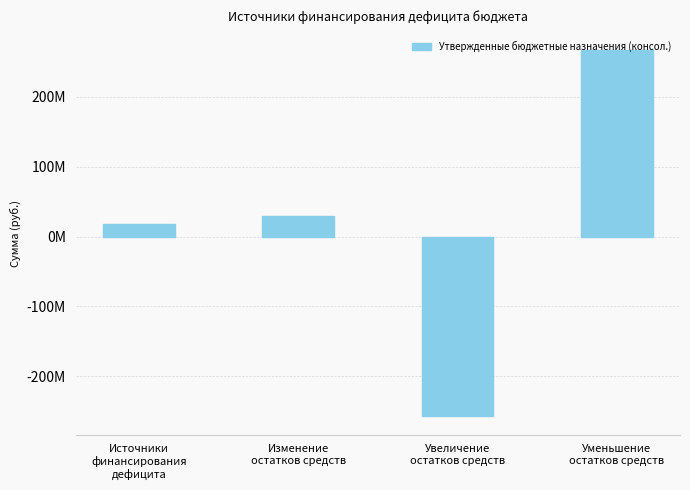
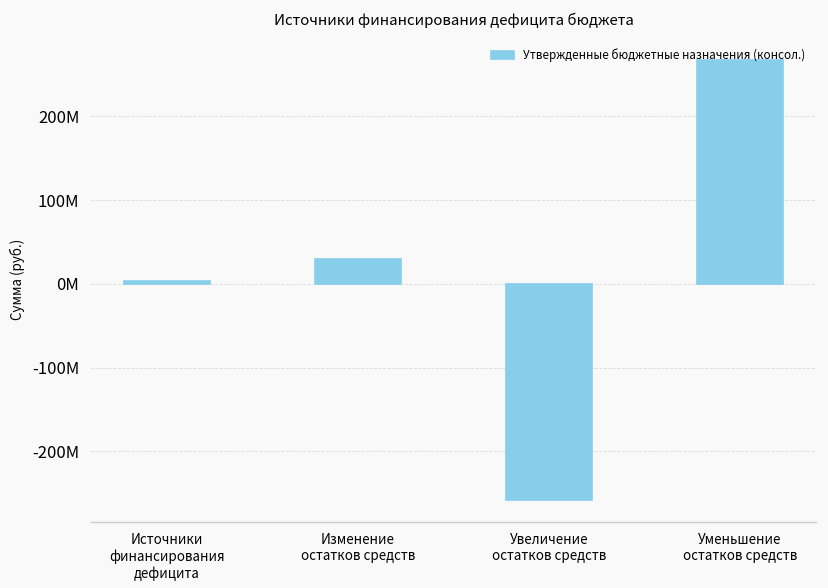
Источники финансирования дефицита: 20000000 -> 0
